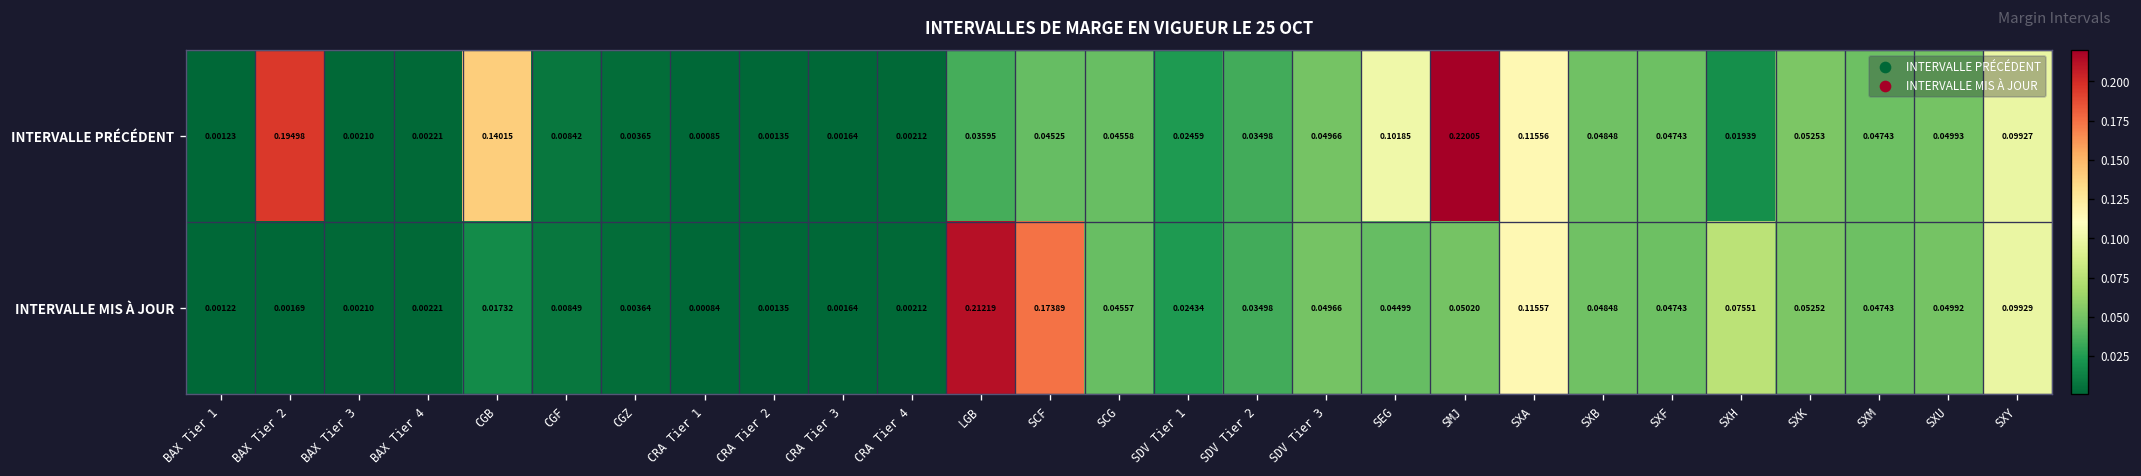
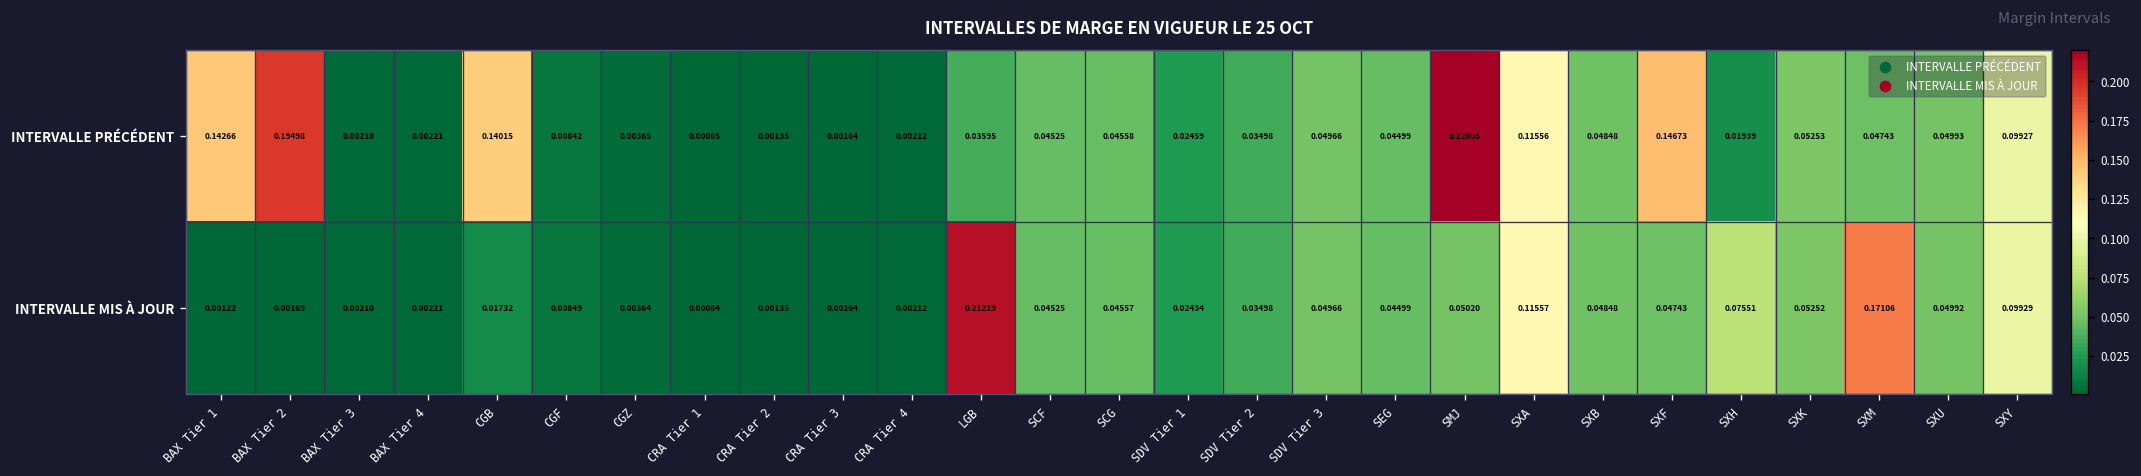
INTERVALLE PRÉCÉDENT, BAX Tier 1: 0.00123 -> 0.14266
INTERVALLE PRÉCÉDENT, SEG: 0.10185 -> 0.04499
INTERVALLE PRÉCÉDENT, SXF: 0.04743 -> 0.14673
INTERVALLE MIS À JOUR, SCF: 0.17389 -> 0.04525
INTERVALLE MIS À JOUR, SXM: 0.04743 -> 0.17106
